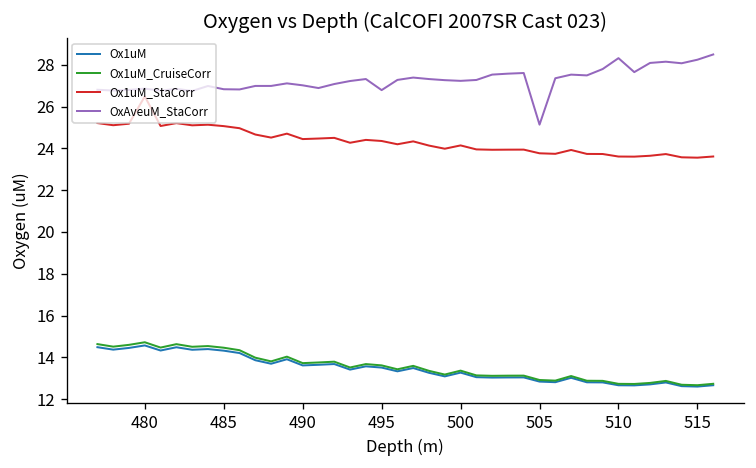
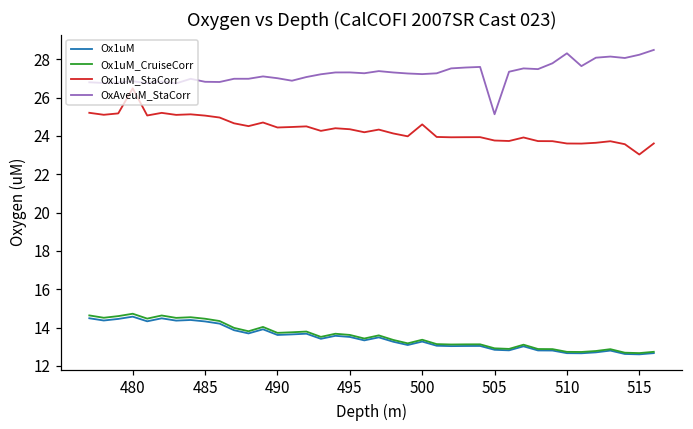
OxAveuM_StaCorr, 495: 26.8 -> 27.3
Ox1uM_StaCorr, 500: 24.1 -> 24.6
Ox1uM_StaCorr, 515: 23.6 -> 23.0
